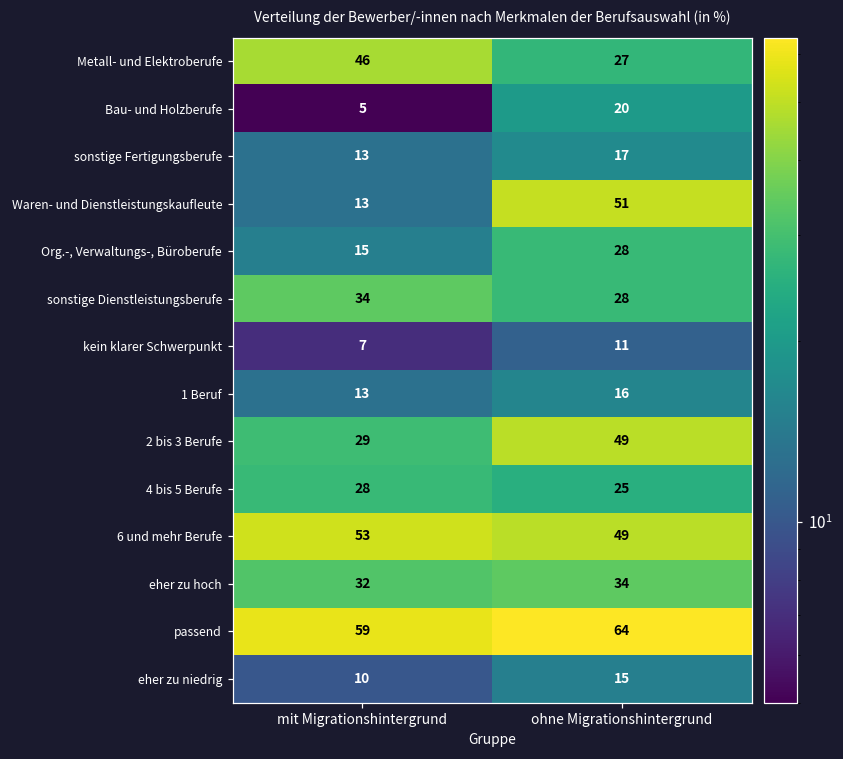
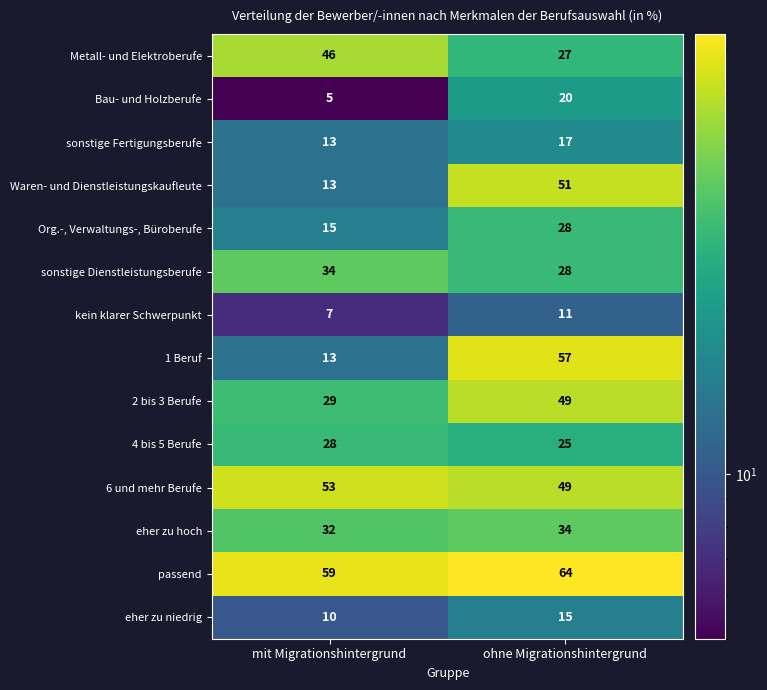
1 Beruf, ohne Migrationshintergrund: 16 -> 57
